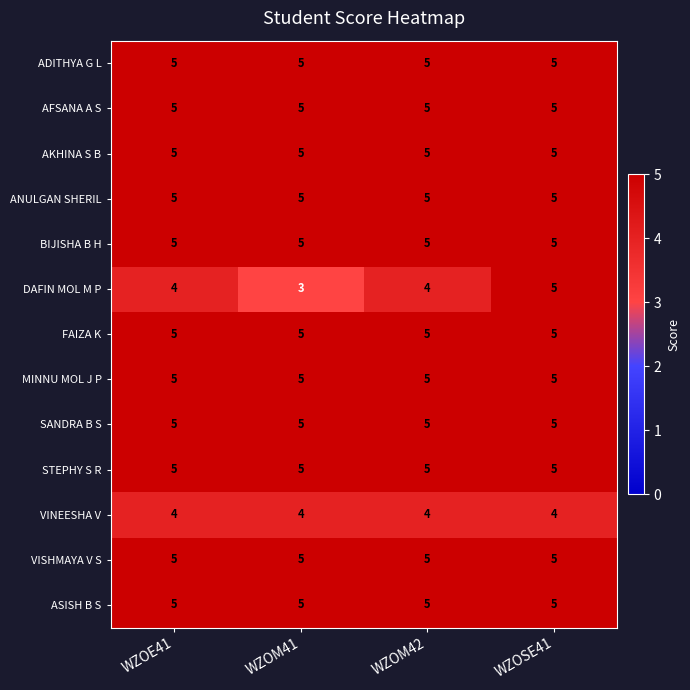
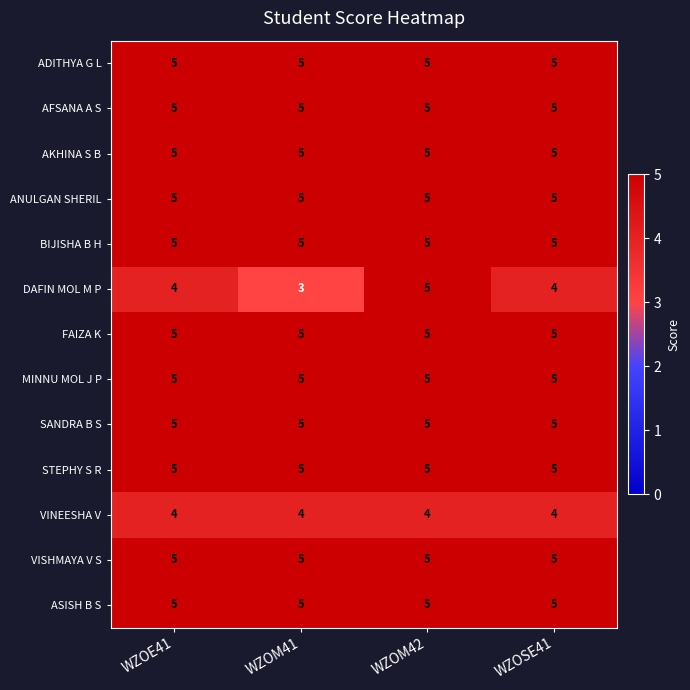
DAFIN MOL M P, WZOM42: 4 -> 5
DAFIN MOL M P, WZOSE41: 5 -> 4
